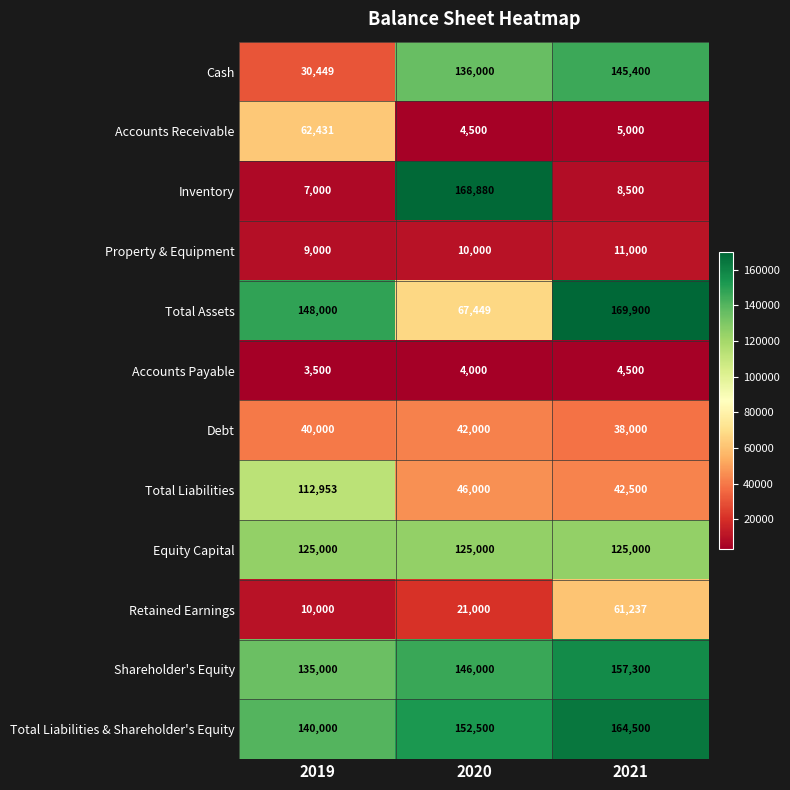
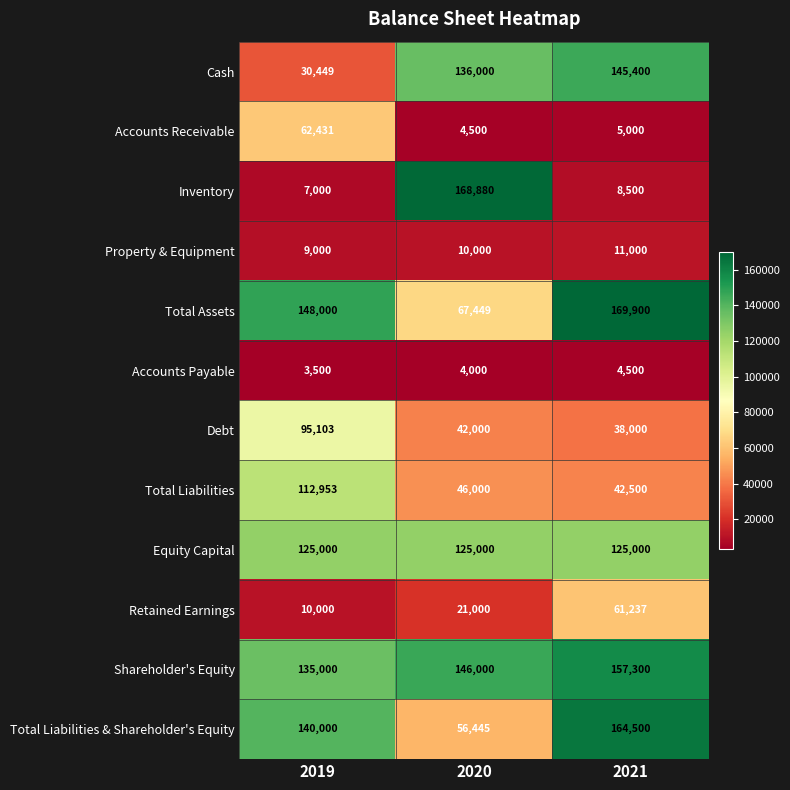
Debt, 2019: 40,000 -> 95,103
Total Liabilities & Shareholder's Equity, 2020: 152,500 -> 56,445
